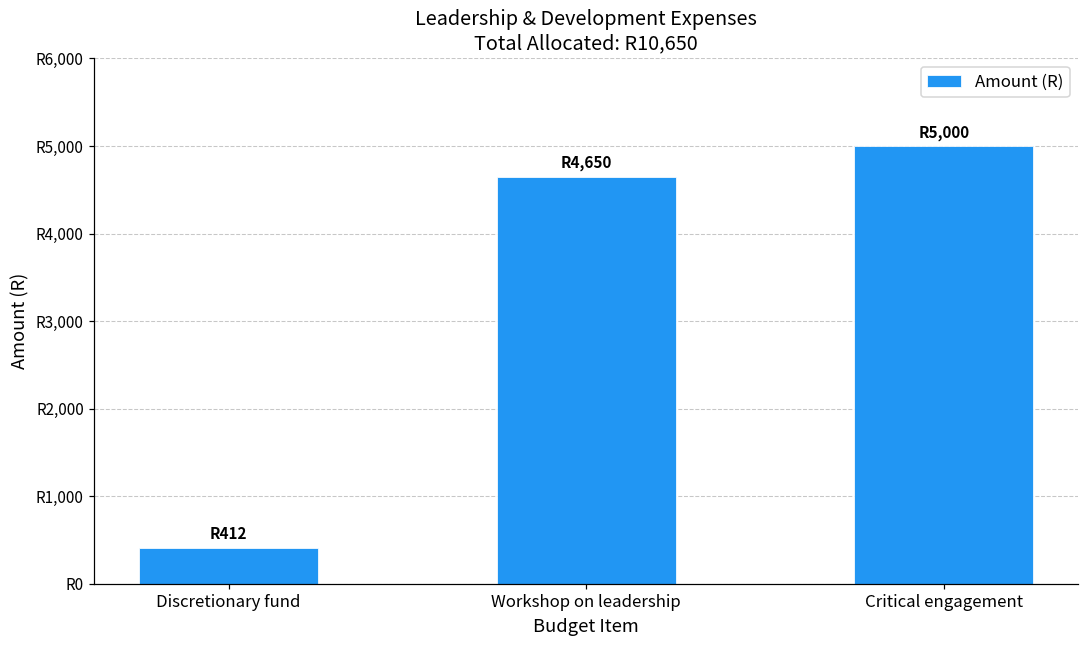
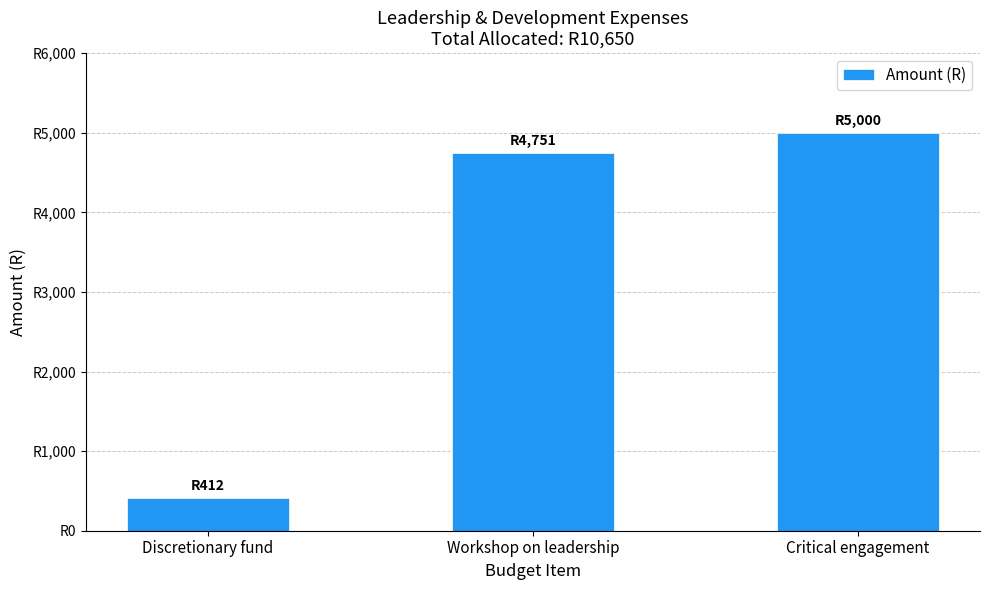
Workshop on leadership: 4,650 -> 4,751
